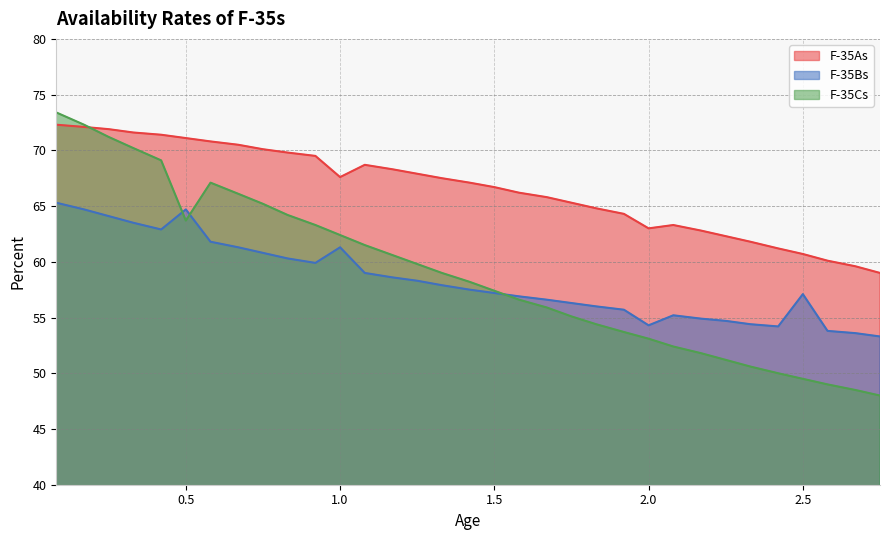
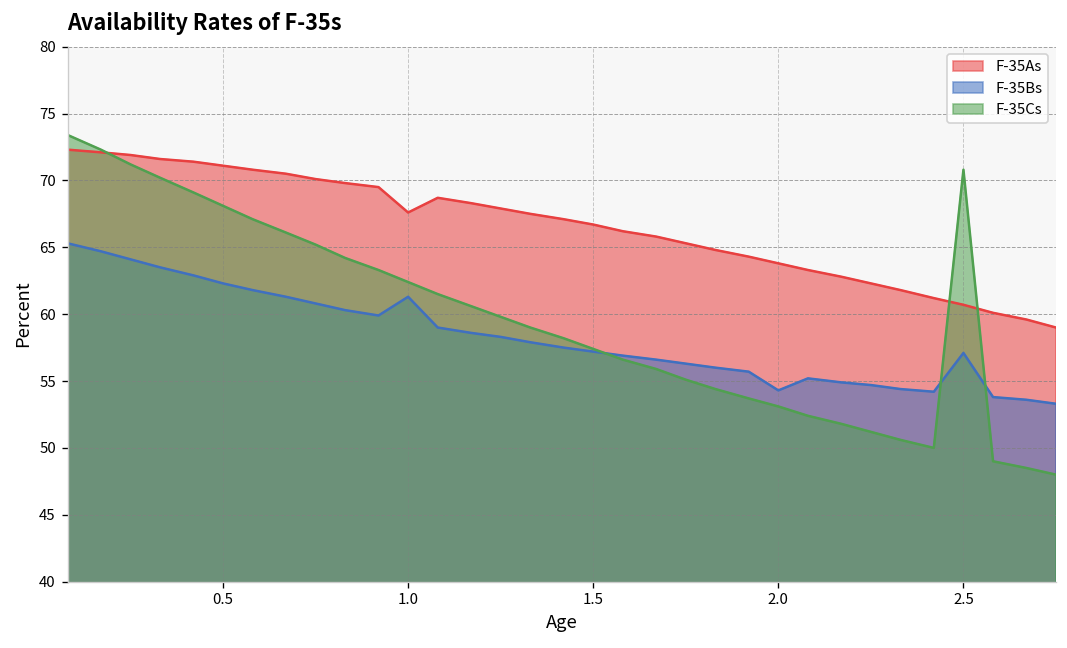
F-35Bs, 0.5: 64.7 -> 62.3
F-35Cs, 0.5: 63.7 -> 68.1
F-35As, 2.0: 63.0 -> 63.8
F-35Cs, 2.5: 49.5 -> 70.8
